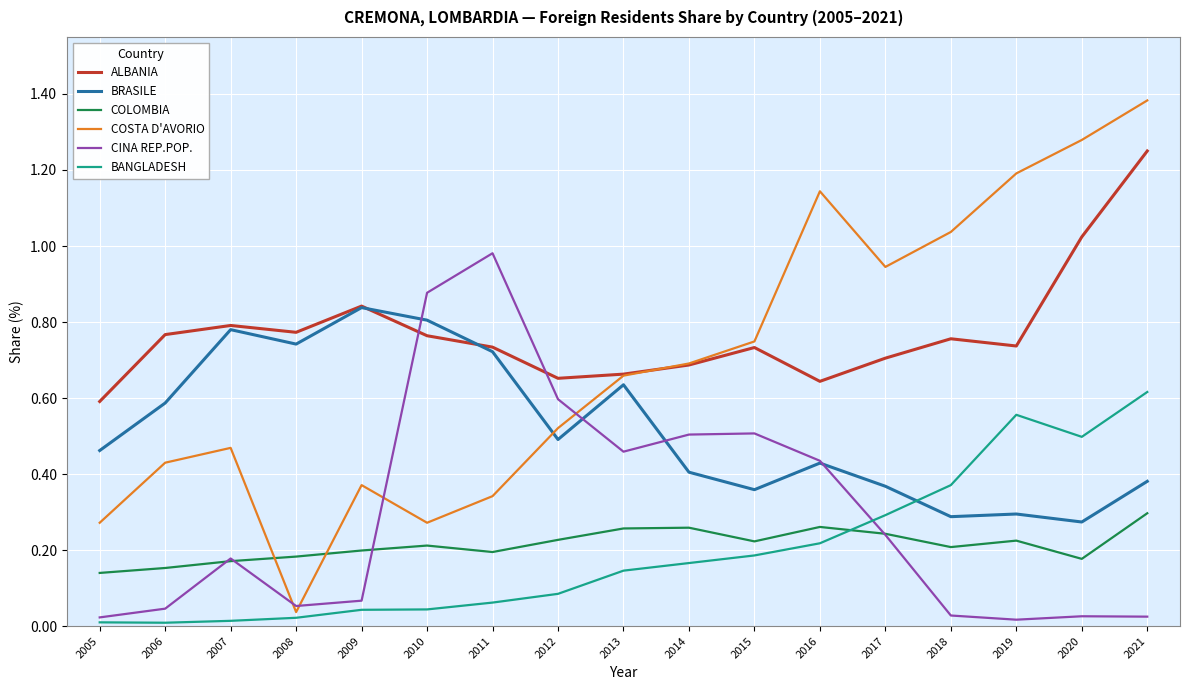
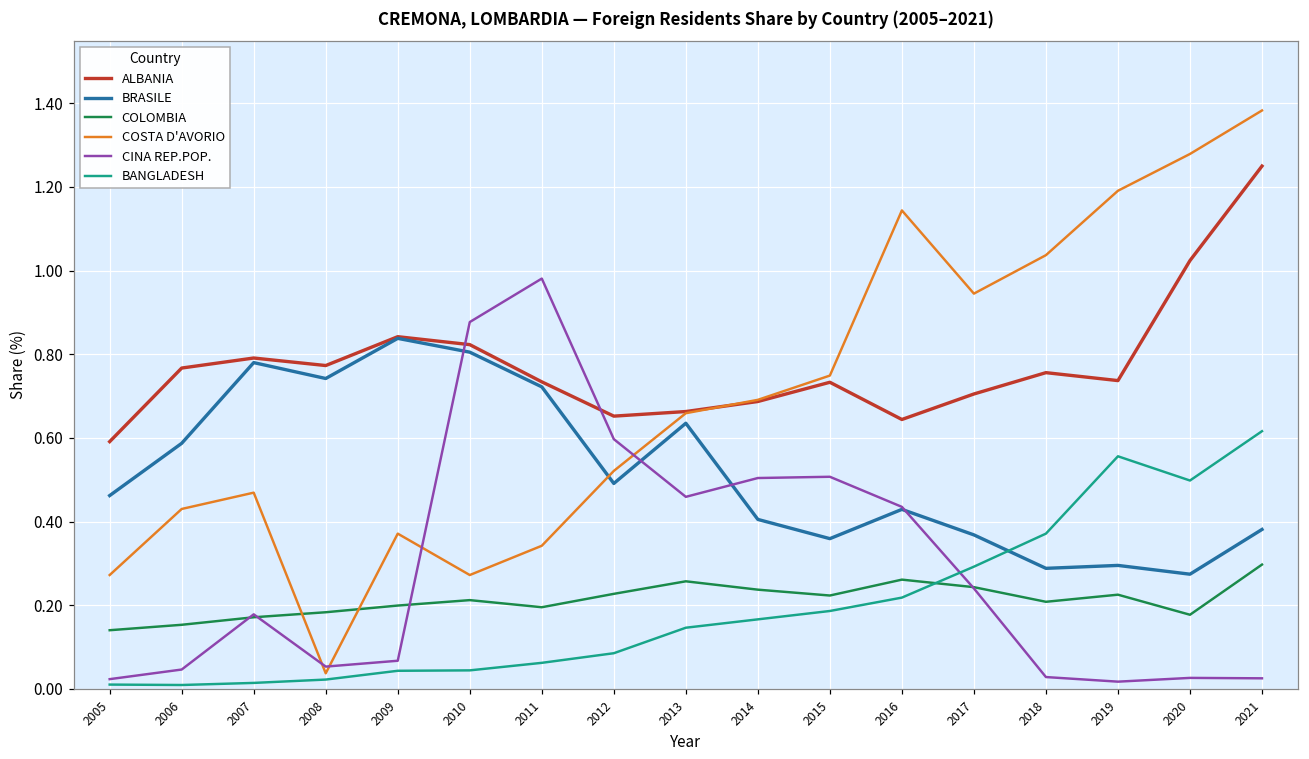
ALBANIA, 2010: 0.76 -> 0.82
COLOMBIA, 2014: 0.26 -> 0.24
